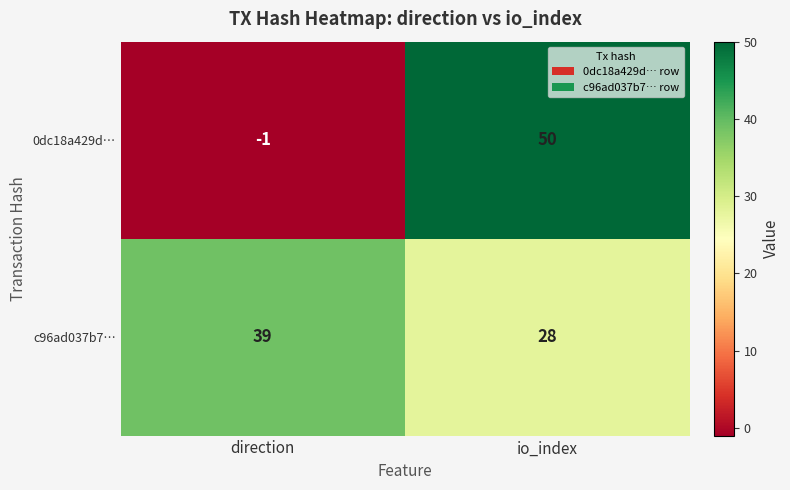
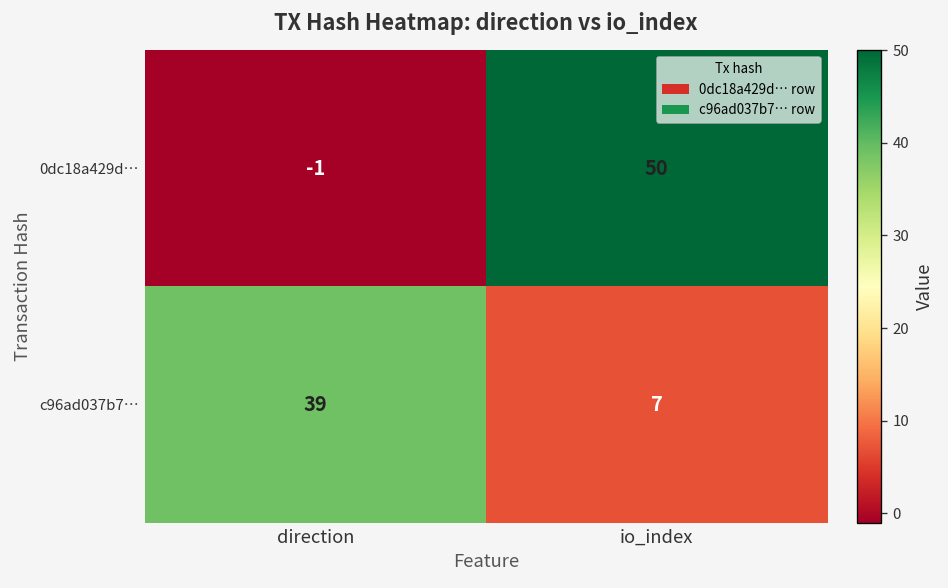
c96ad037b7…, io_index: 28 -> 7
